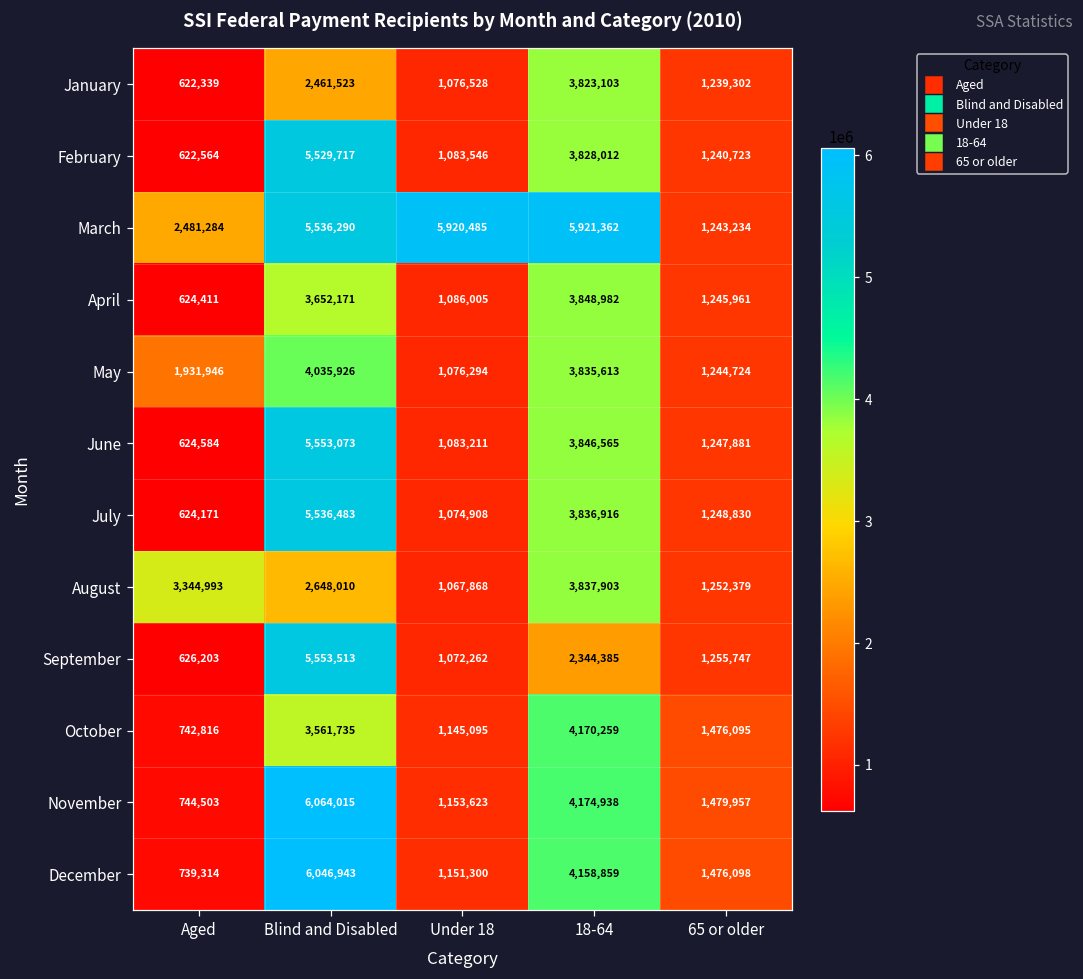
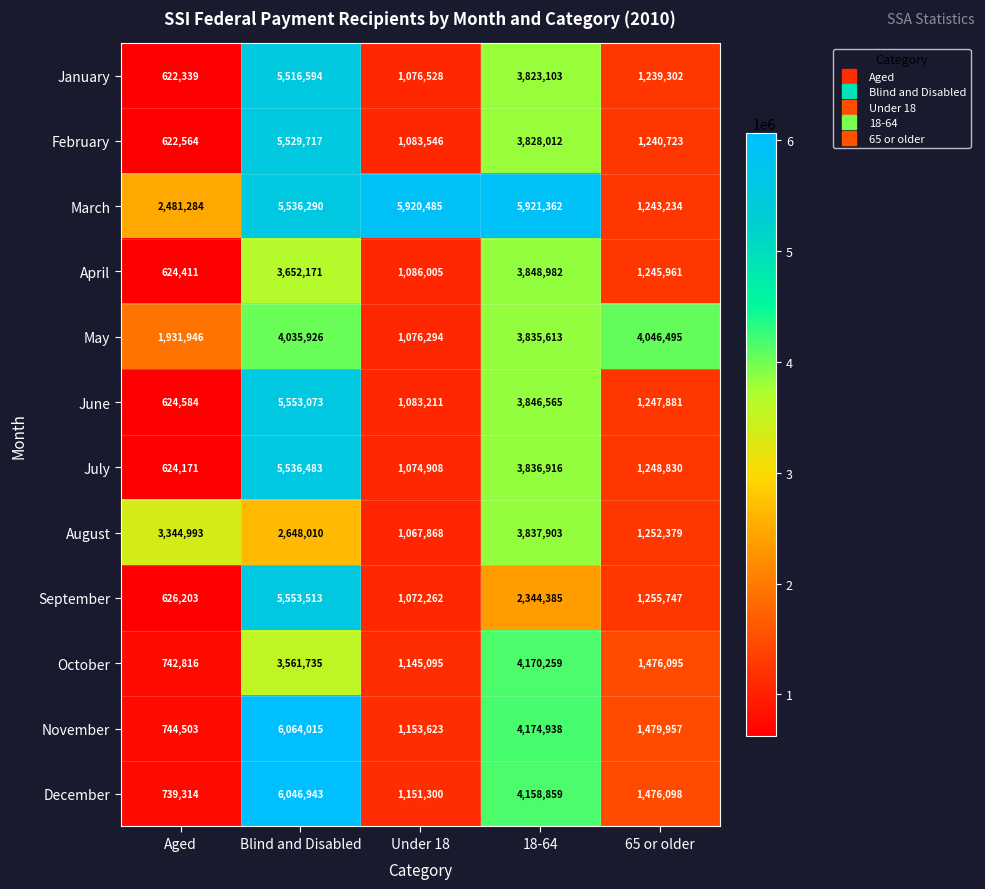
January, Blind and Disabled: 2,461,523 -> 5,516,594
May, 65 or older: 1,244,724 -> 4,046,495
